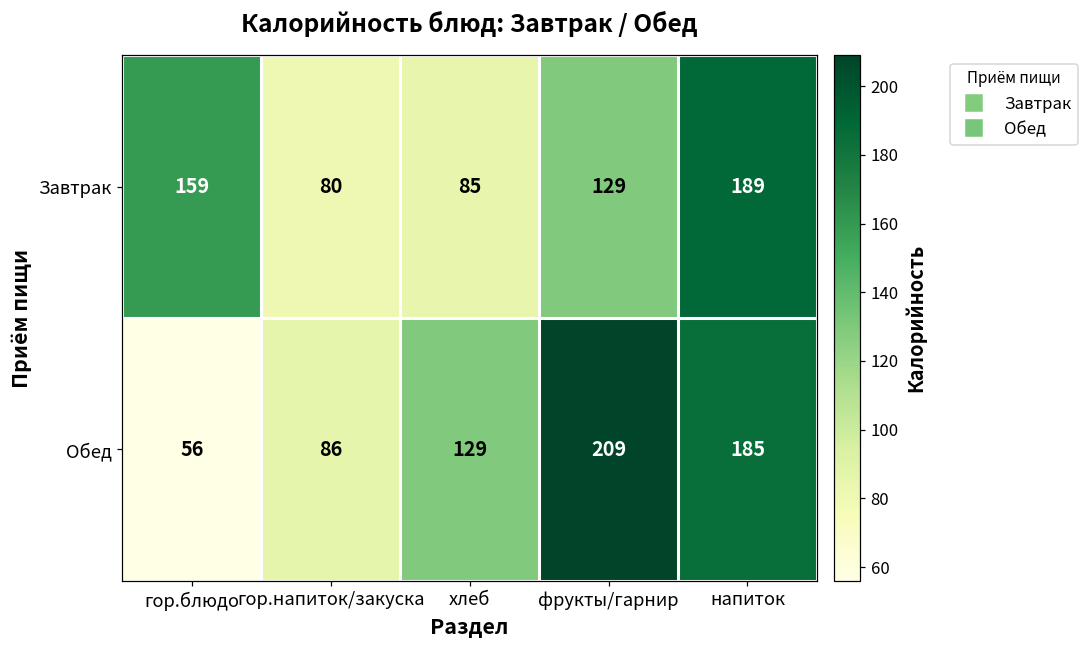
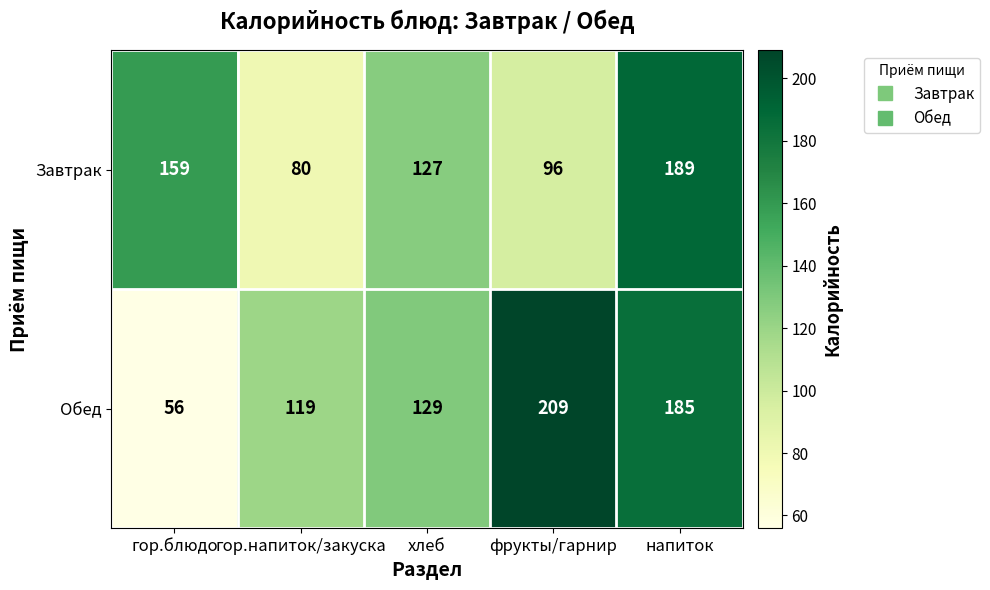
Завтрак, хлеб: 85 -> 127
Завтрак, фрукты/гарнир: 129 -> 96
Обед, гор.напиток/закуска: 86 -> 119
